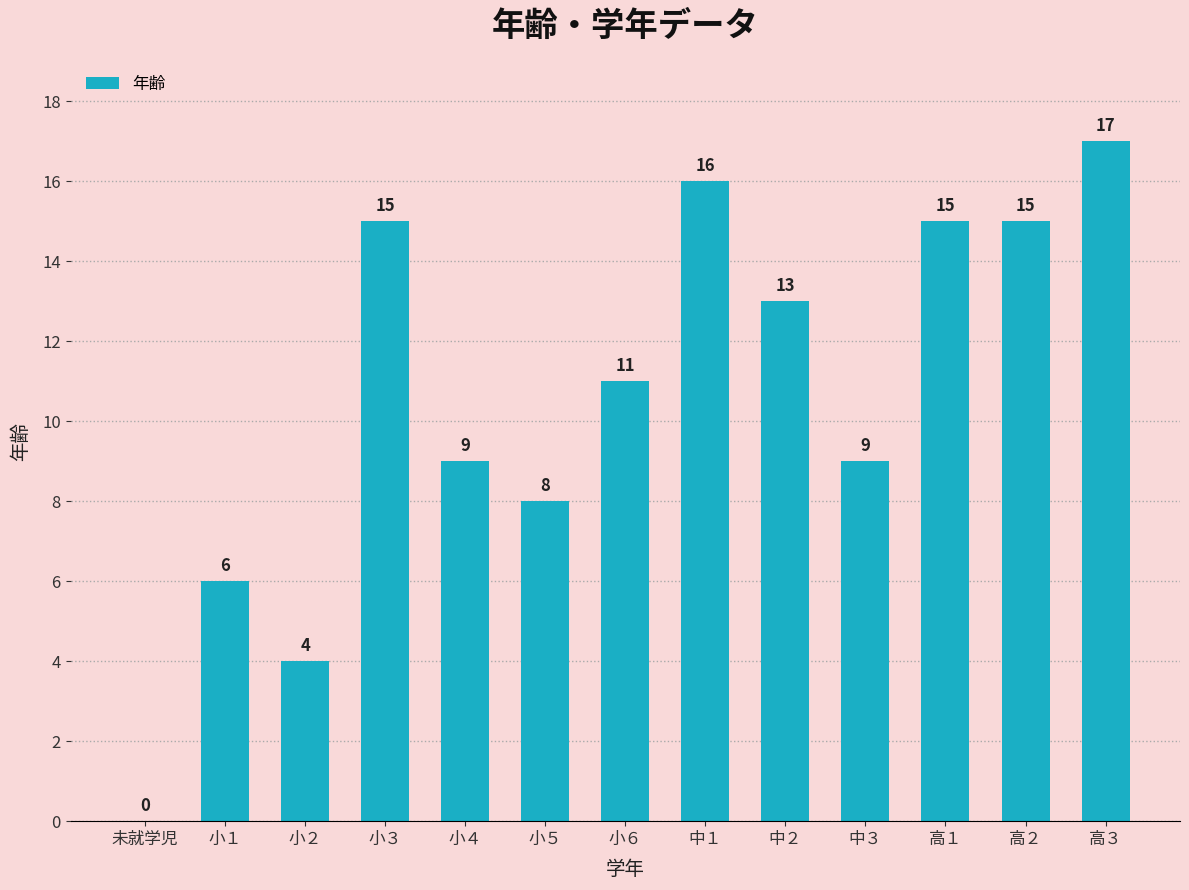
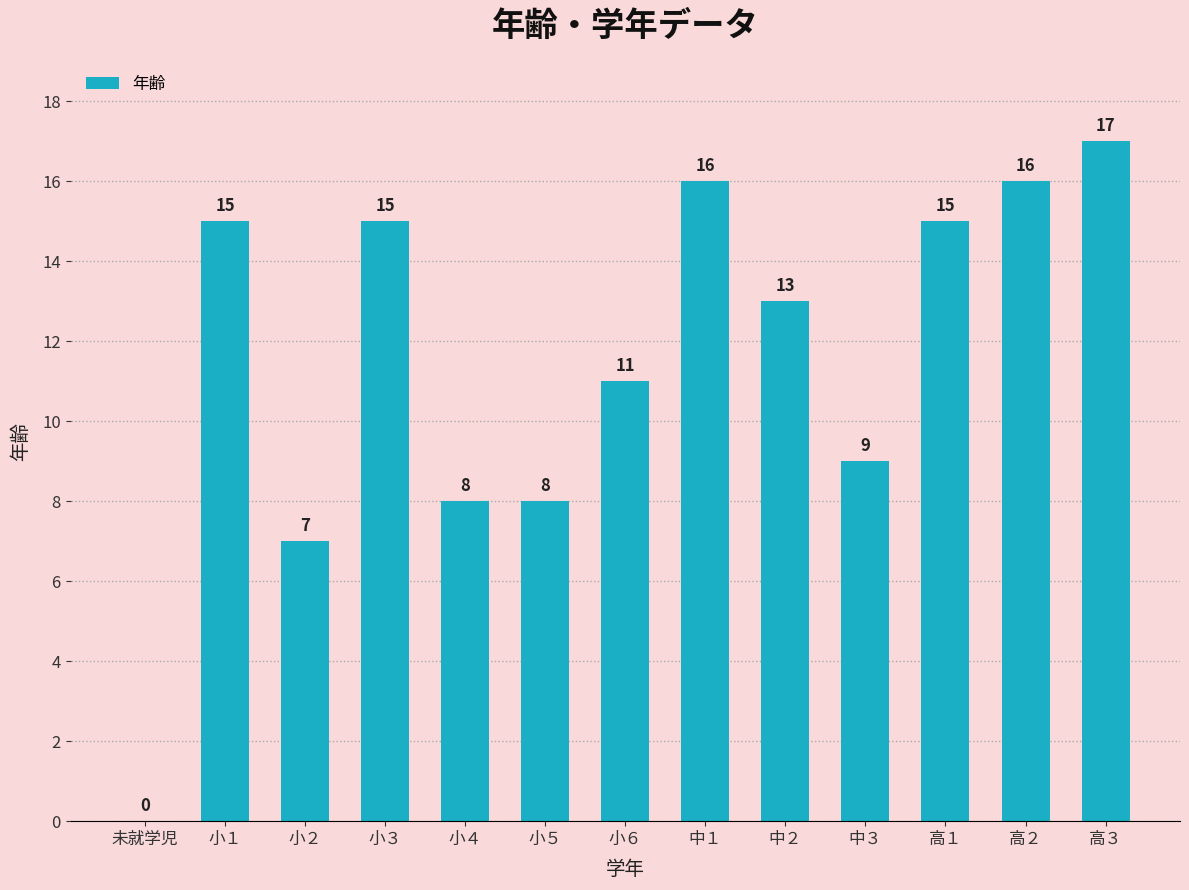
小１: 6 -> 15
小２: 4 -> 7
小４: 9 -> 8
高２: 15 -> 16
